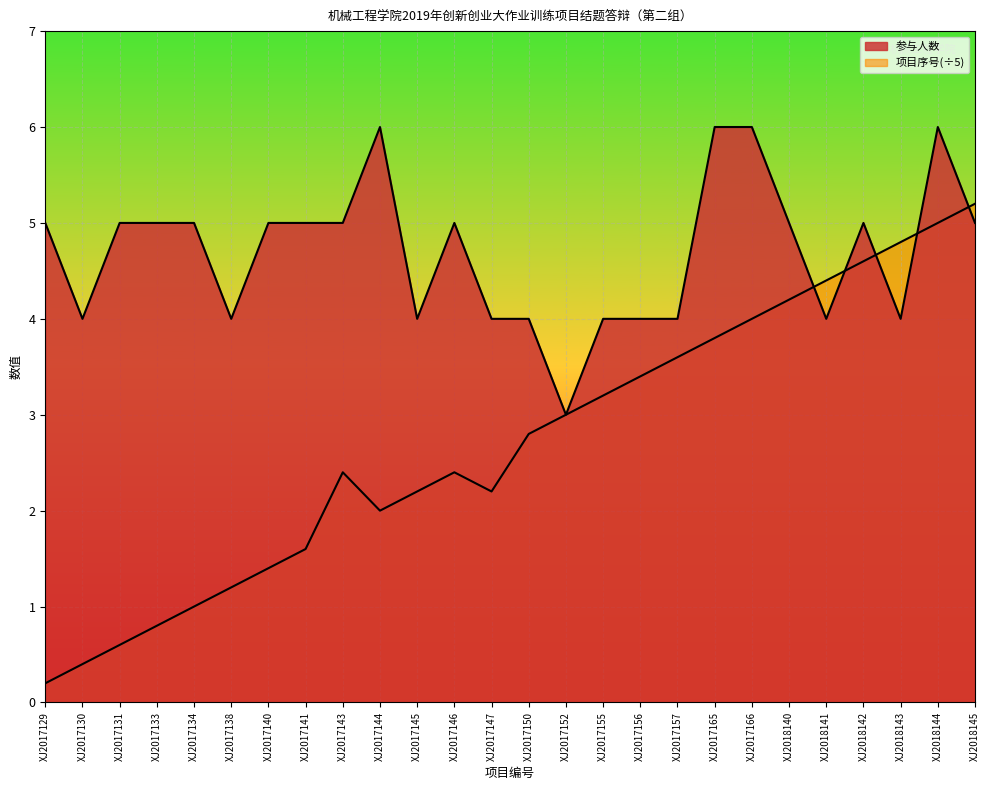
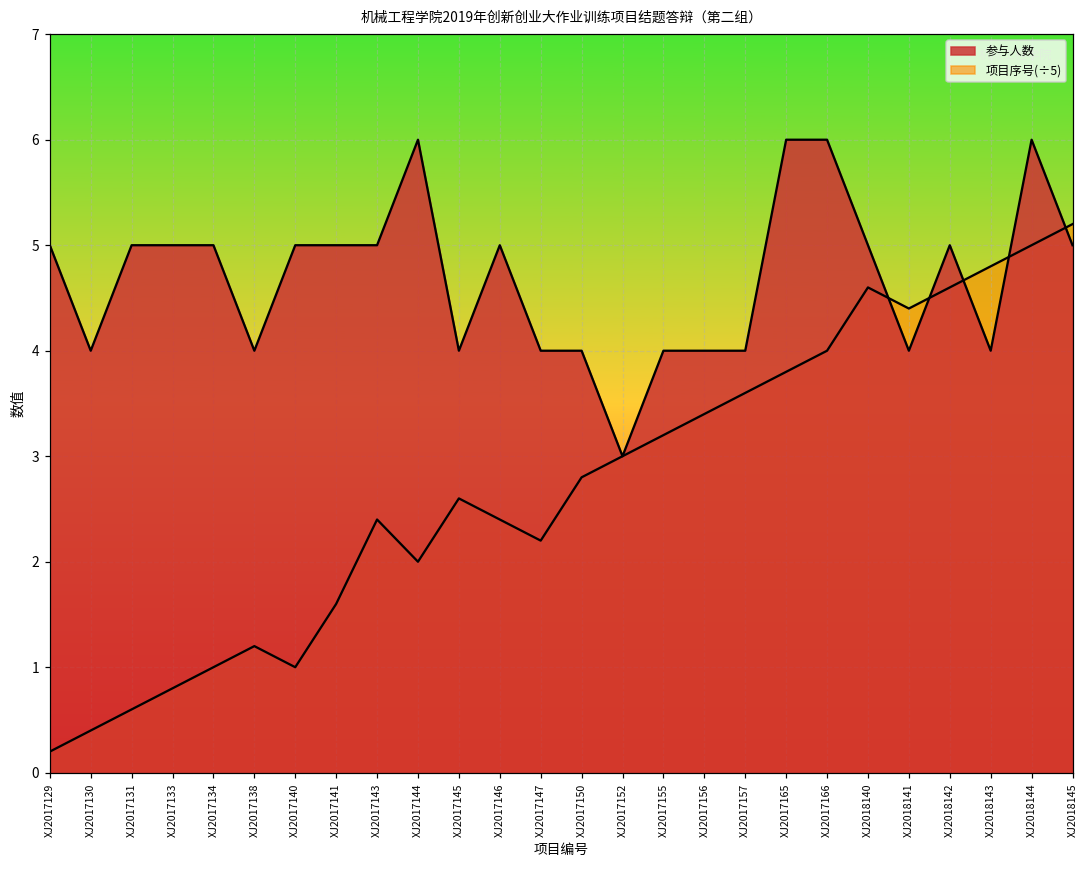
项目序号(÷5), XJ2017140: 1.4 -> 1.0
项目序号(÷5), XJ2017145: 2.2 -> 2.6
项目序号(÷5), XJ2018140: 4.2 -> 4.6
